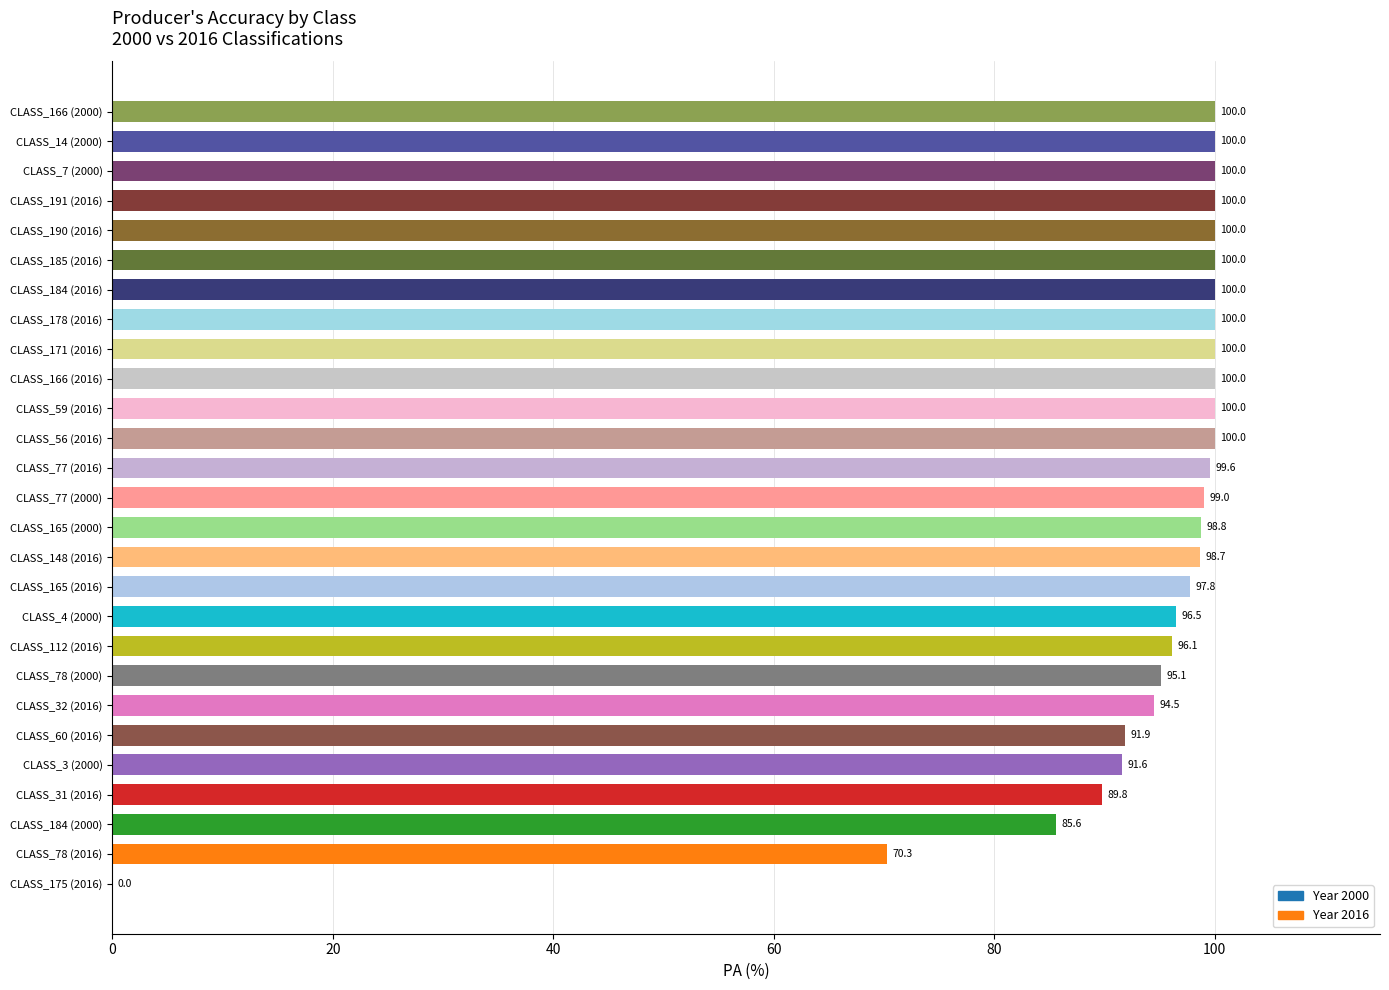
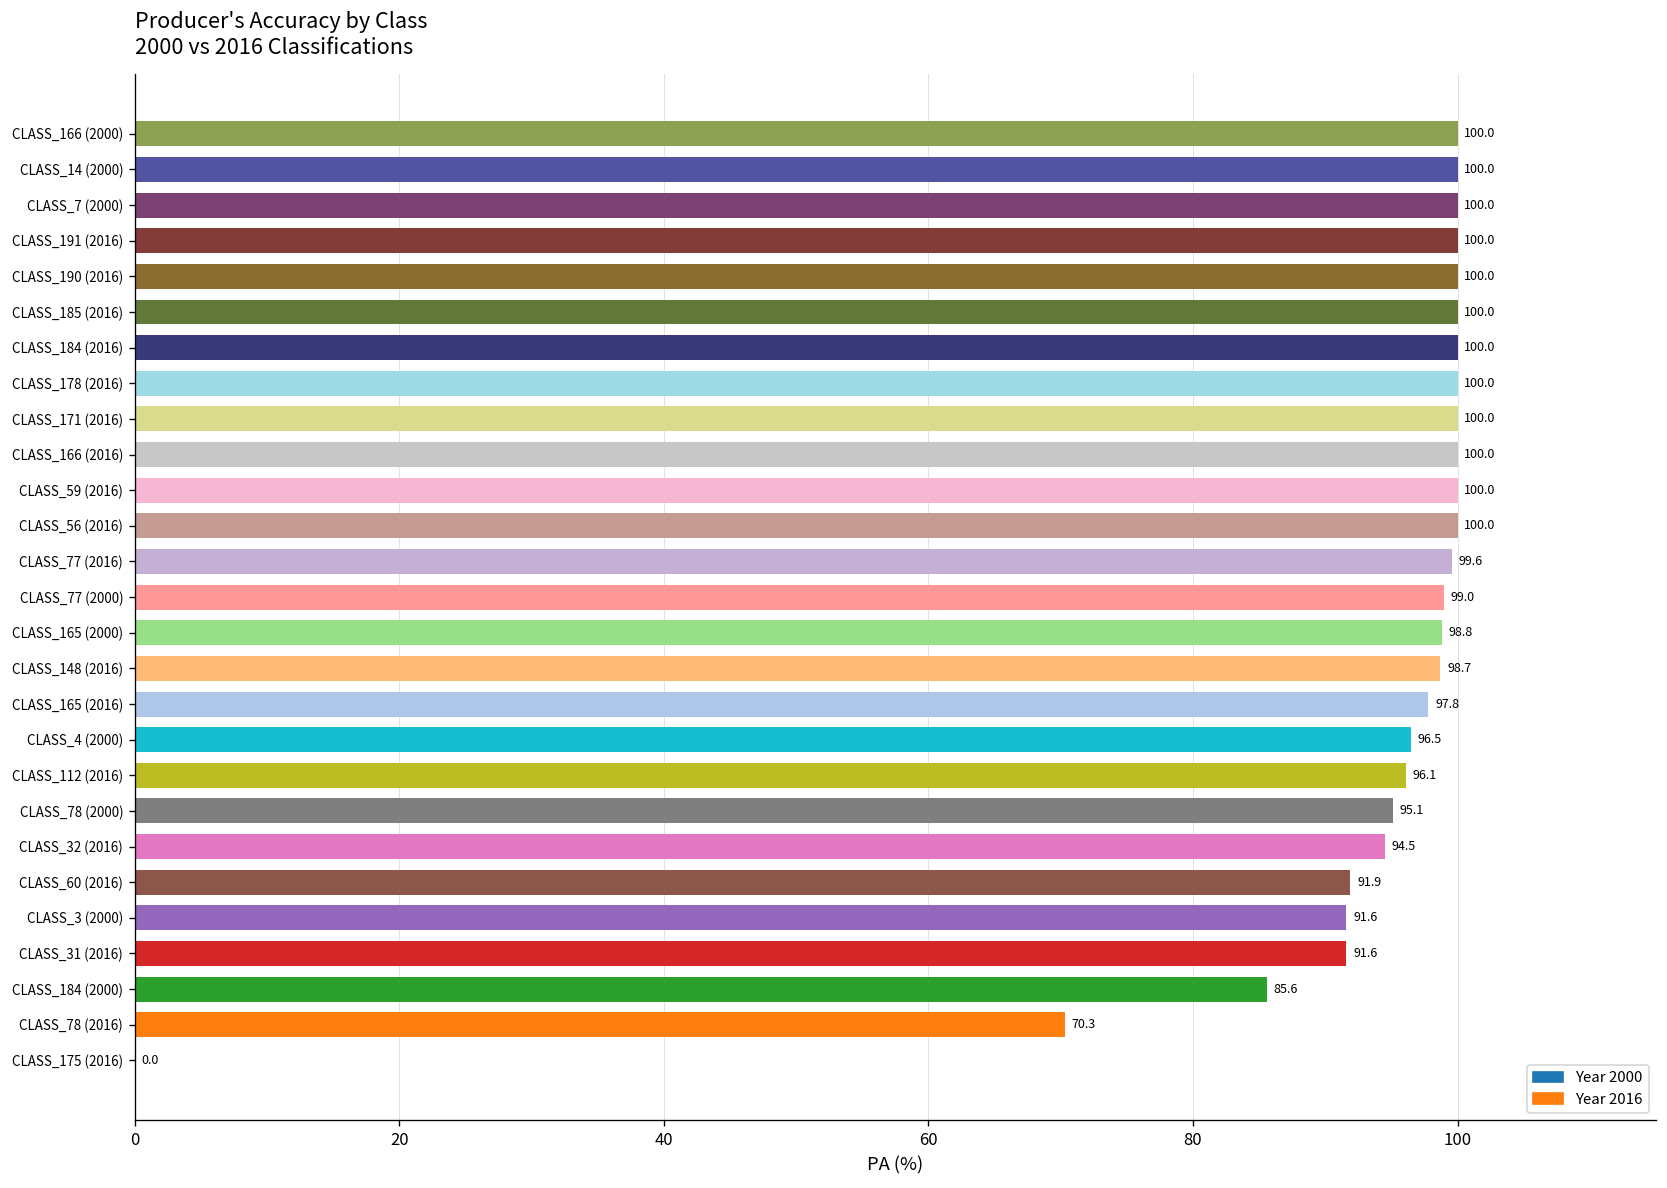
CLASS_31 (2016): 89.8 -> 91.6
